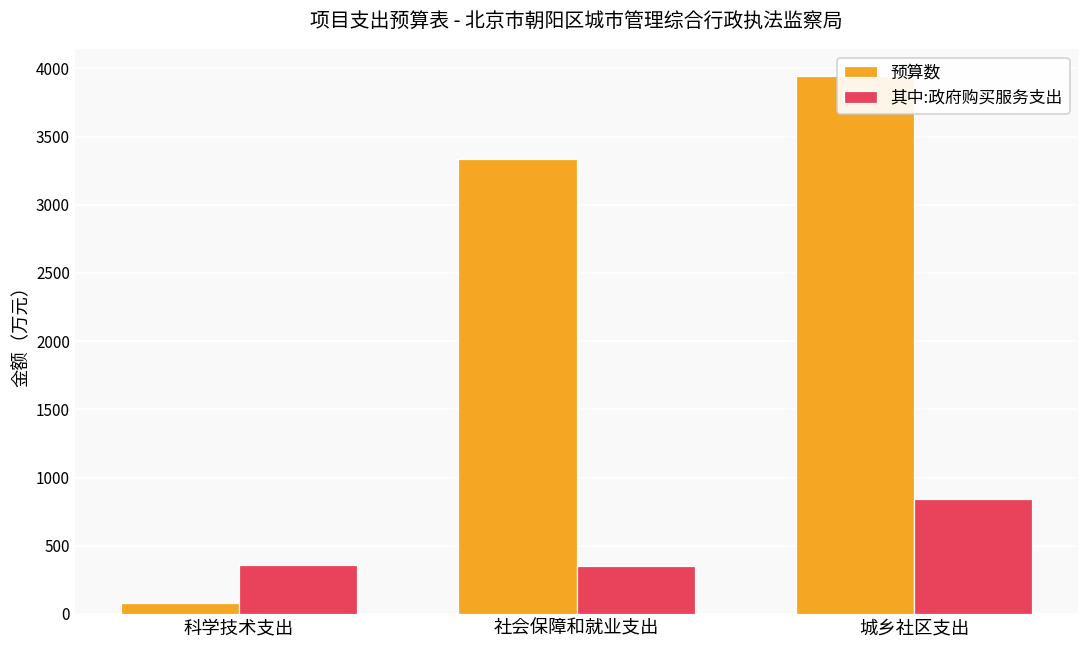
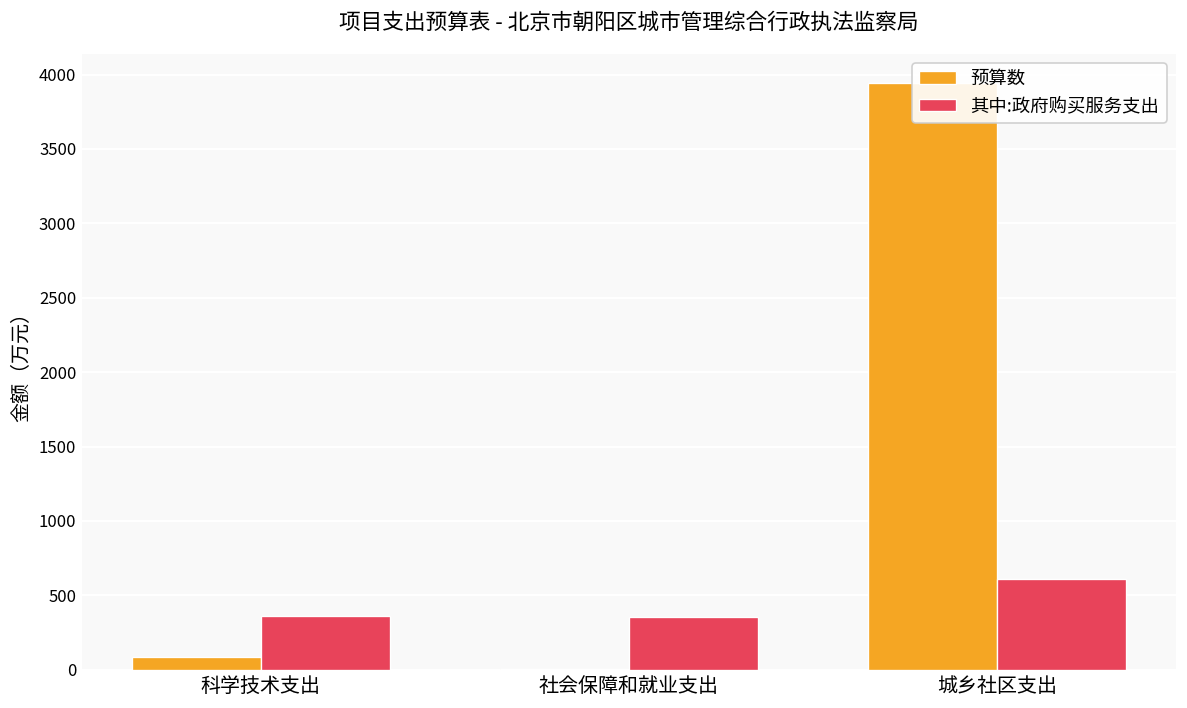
预算数, 社会保障和就业支出: 3330 -> 0
其中:政府购买服务支出, 城乡社区支出: 840 -> 610
